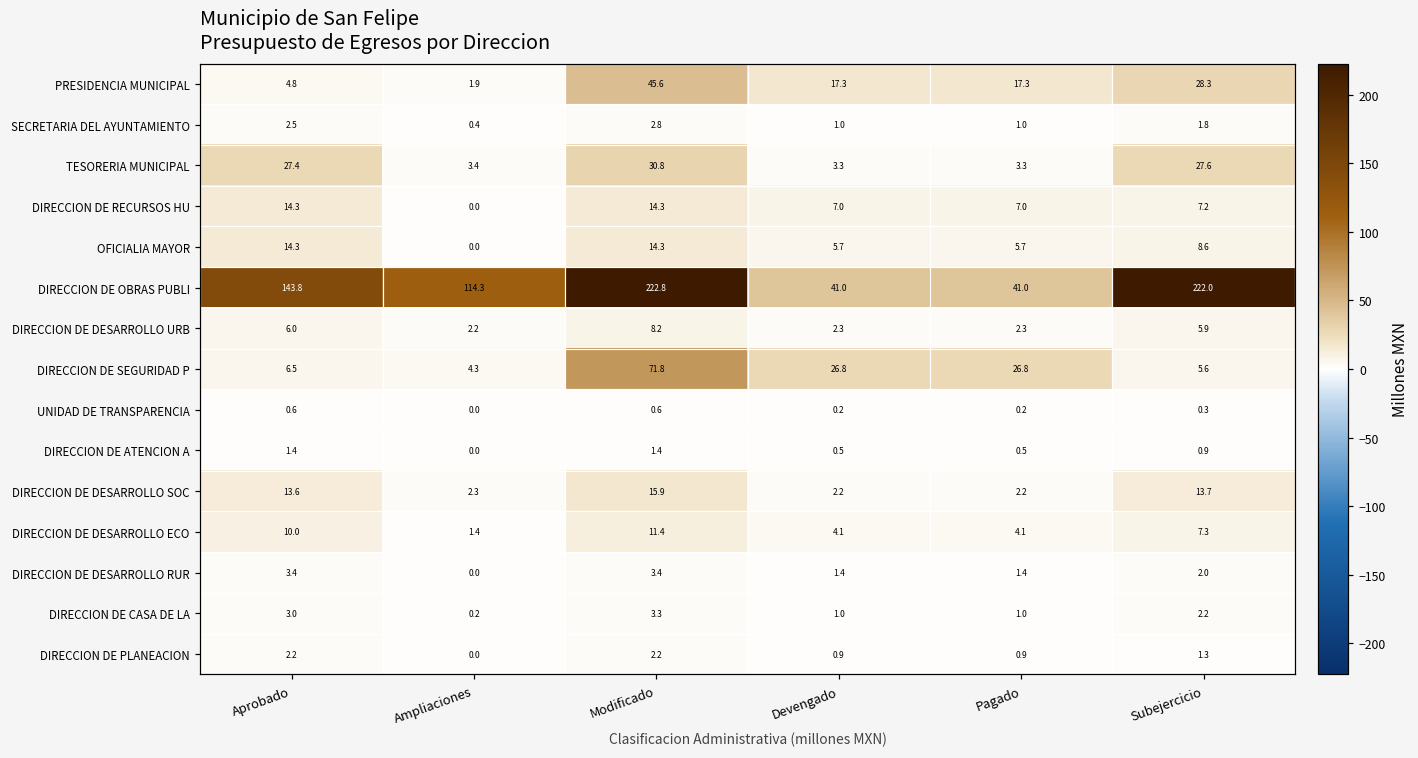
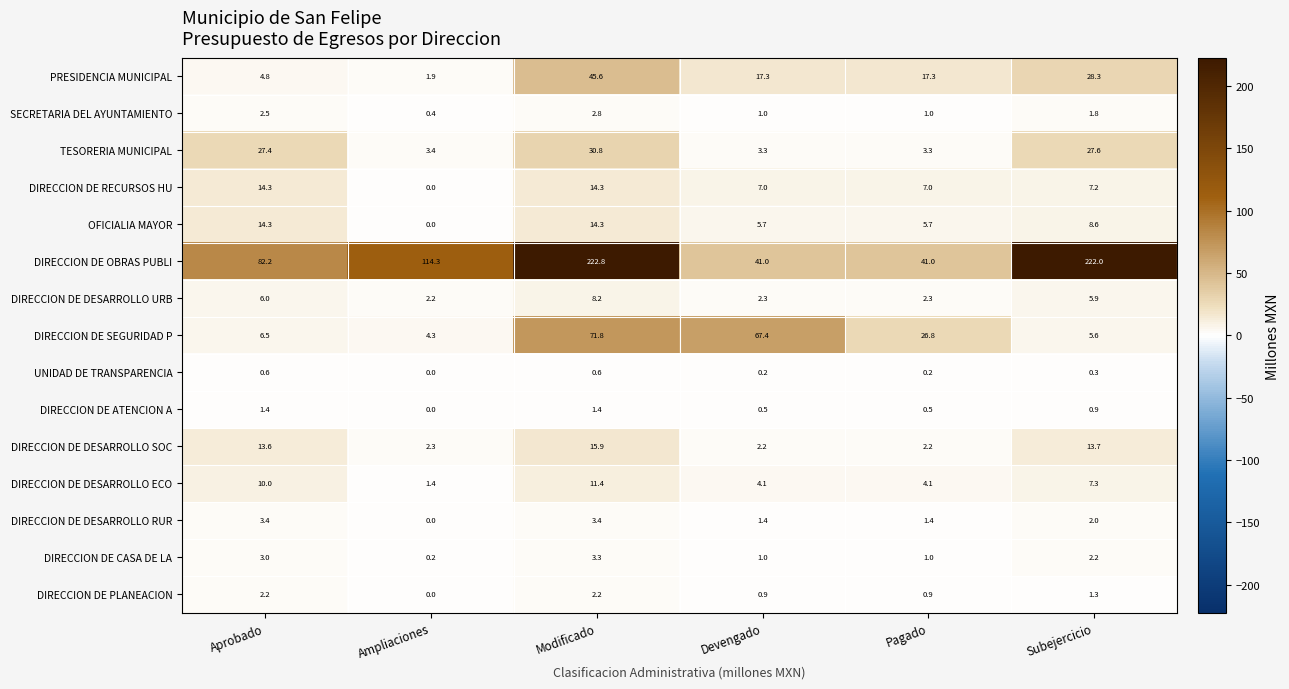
DIRECCION DE OBRAS PUBLI, Aprobado: 143.8 -> 82.2
DIRECCION DE SEGURIDAD P, Devengado: 26.8 -> 67.4
